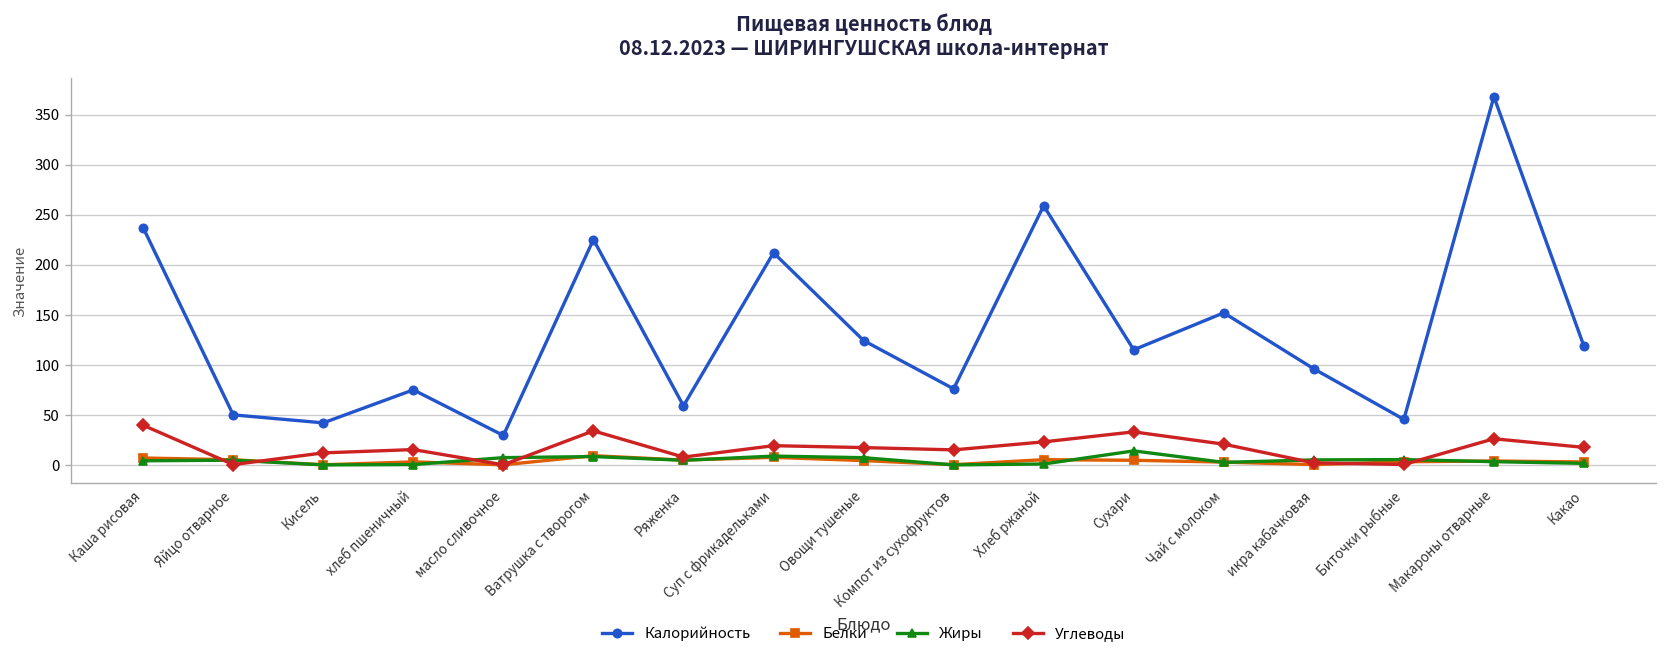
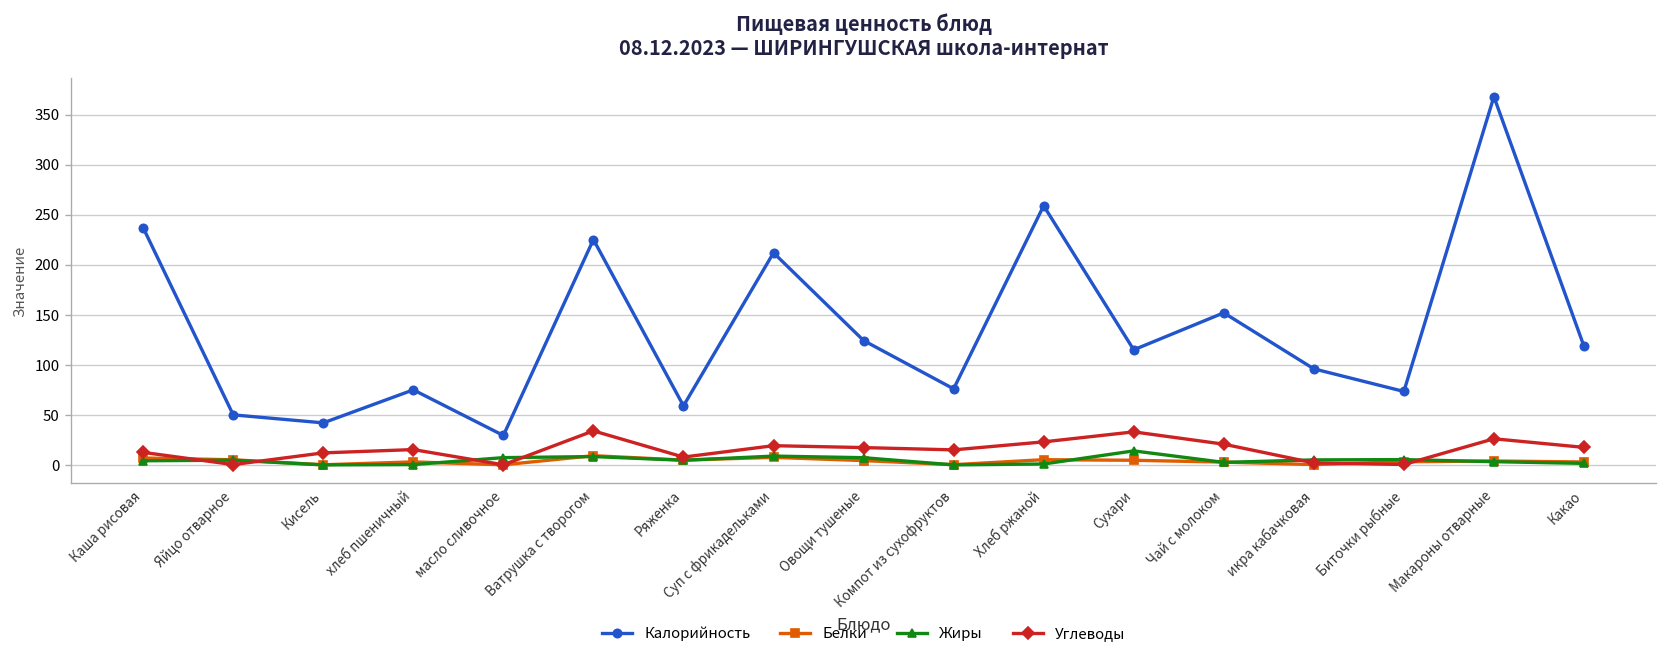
Углеводы, Каша рисовая: 40 -> 10
Калорийность, Биточки рыбные: 50 -> 70
